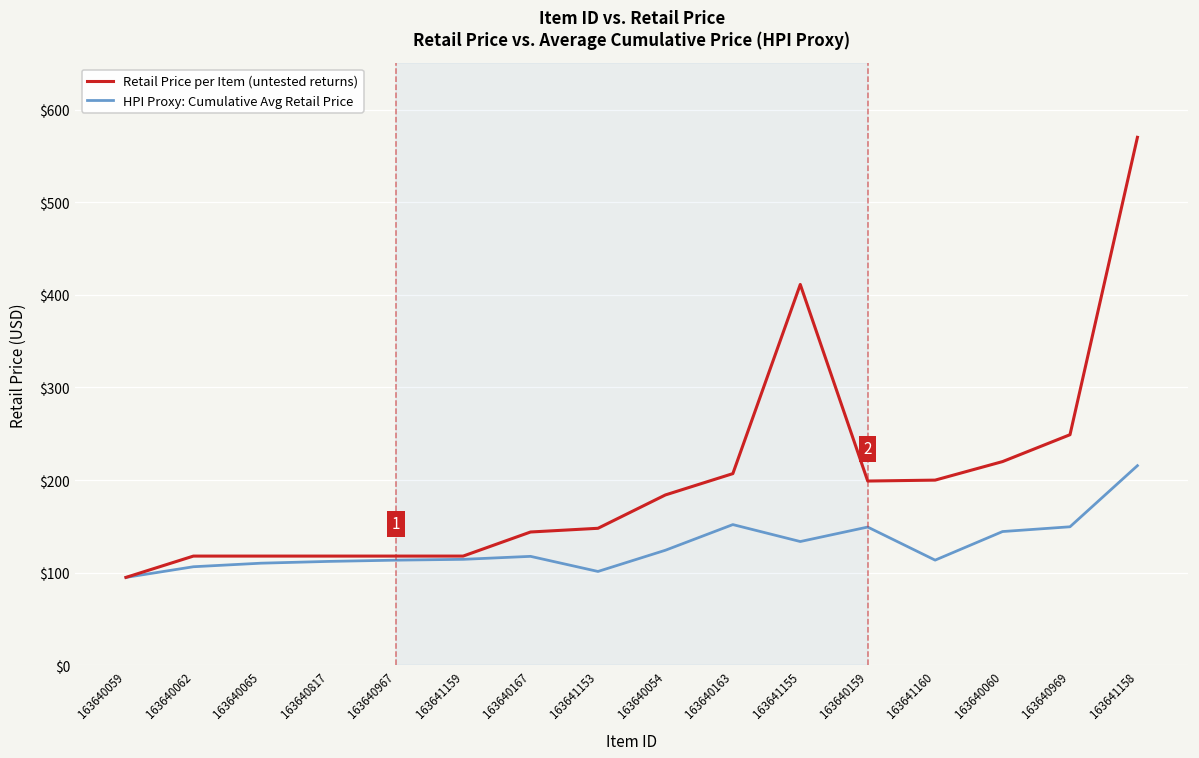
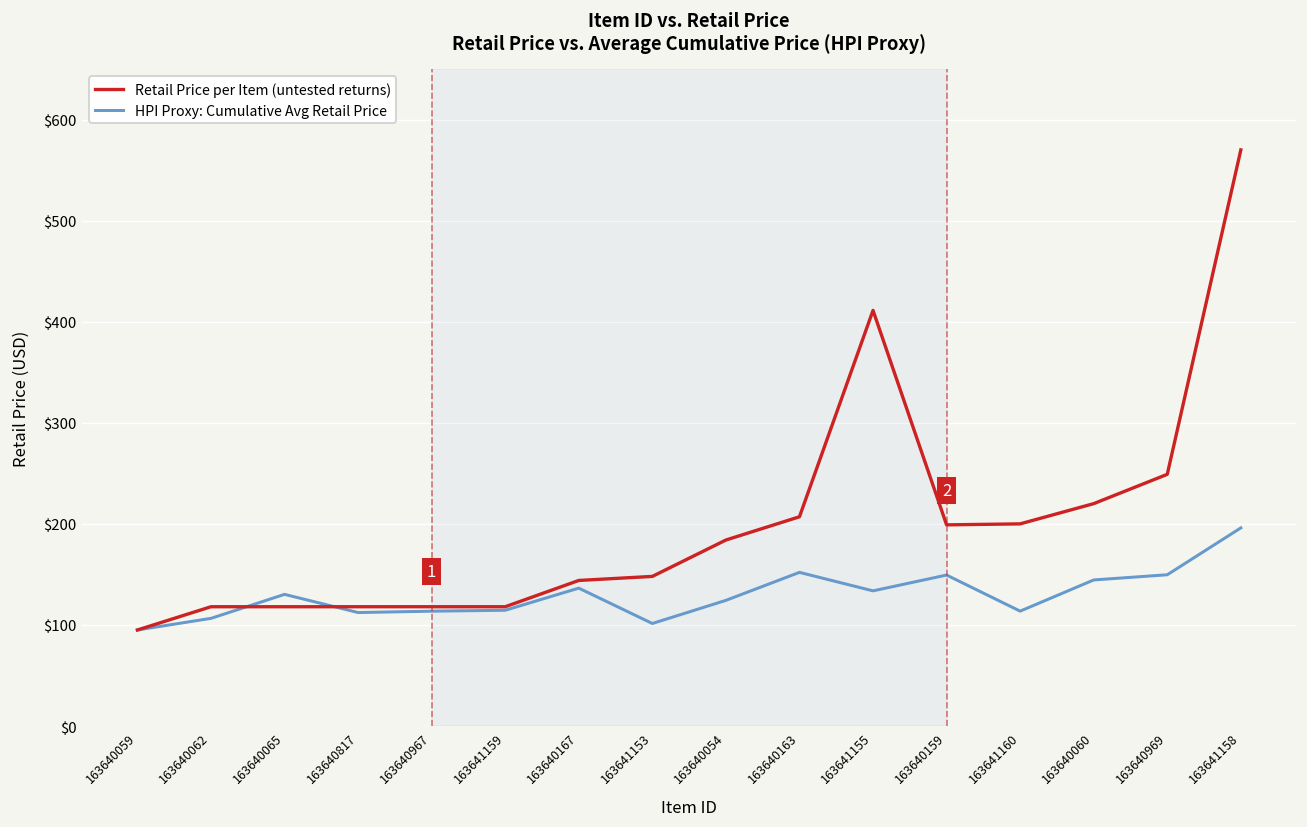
HPI Proxy: Cumulative Avg Retail Price, 163640065: $110 -> $130
HPI Proxy: Cumulative Avg Retail Price, 163640167: $120 -> $140
HPI Proxy: Cumulative Avg Retail Price, 163641158: $220 -> $200
